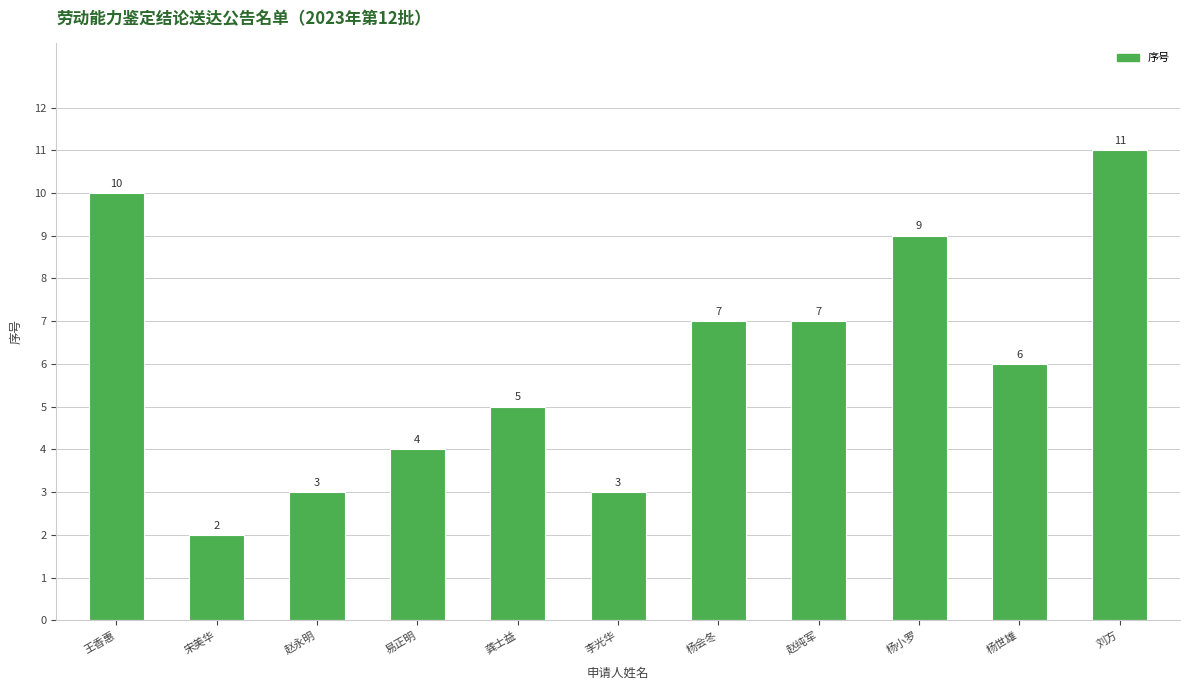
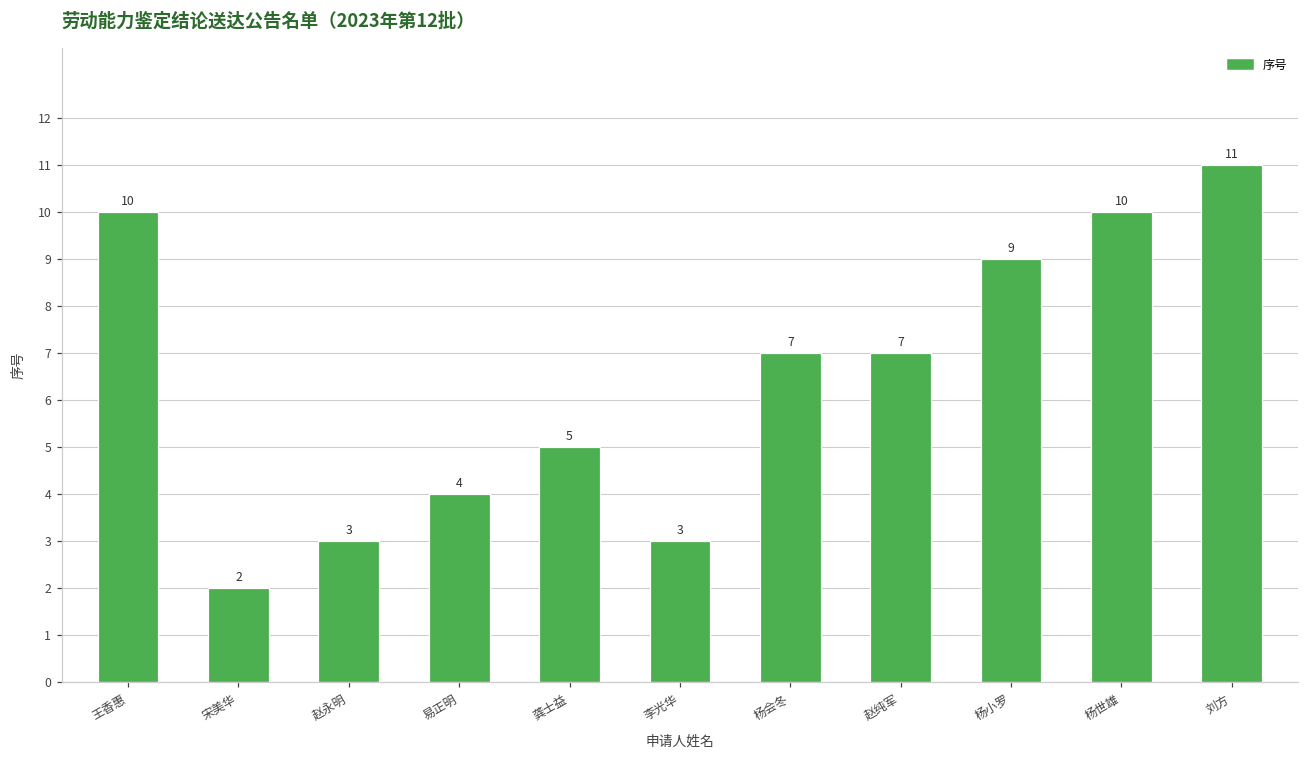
杨世雄: 6 -> 10
